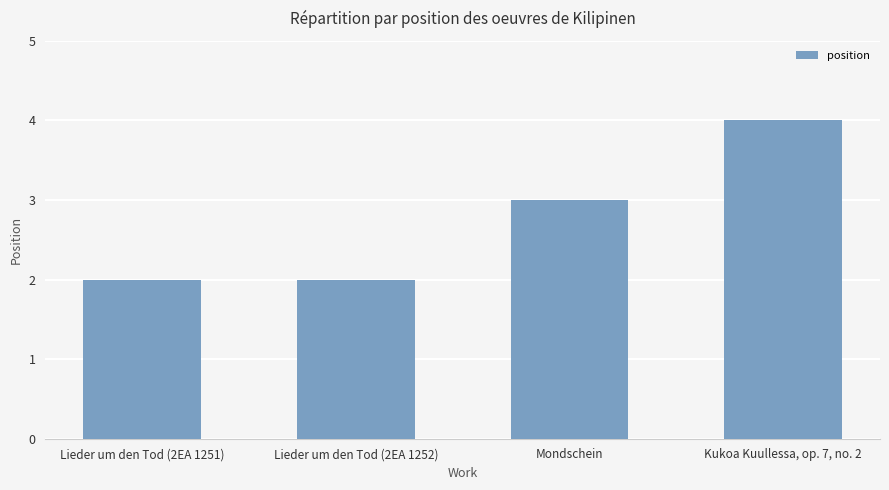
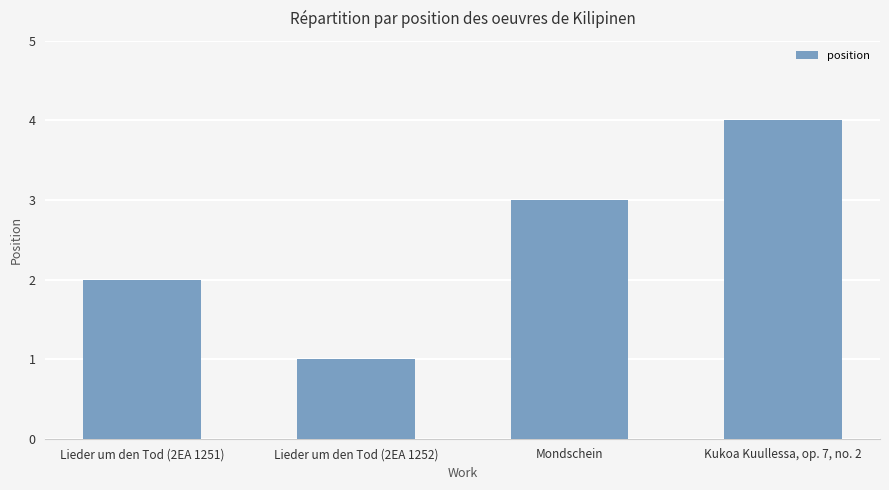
Lieder um den Tod (2EA 1252): 2 -> 1
